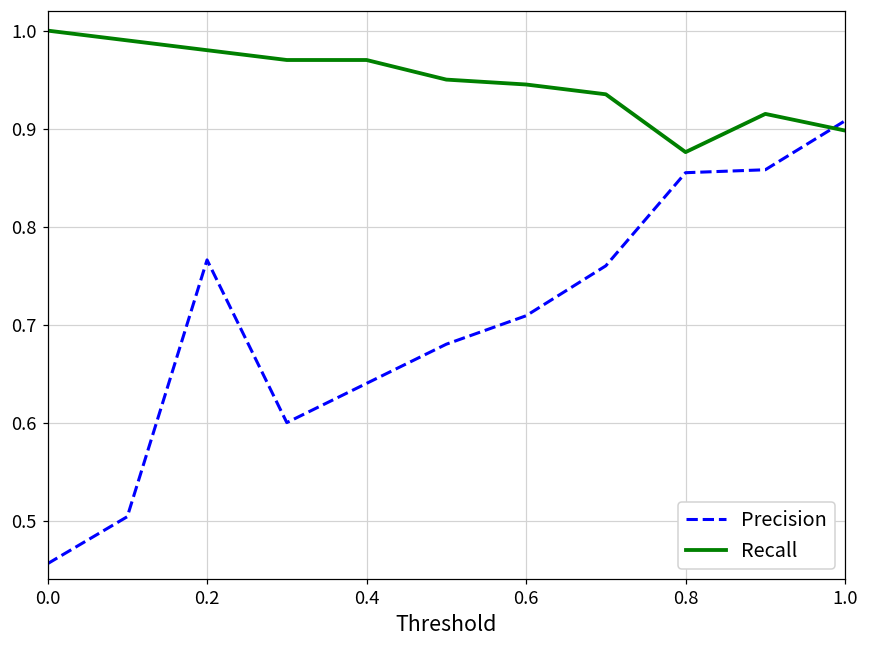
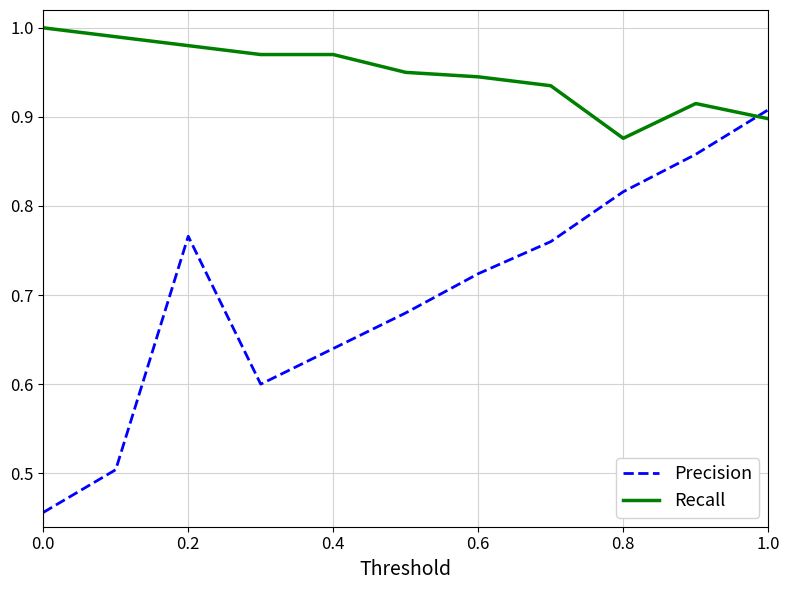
Precision, 0.6: 0.71 -> 0.72
Precision, 0.8: 0.86 -> 0.82
